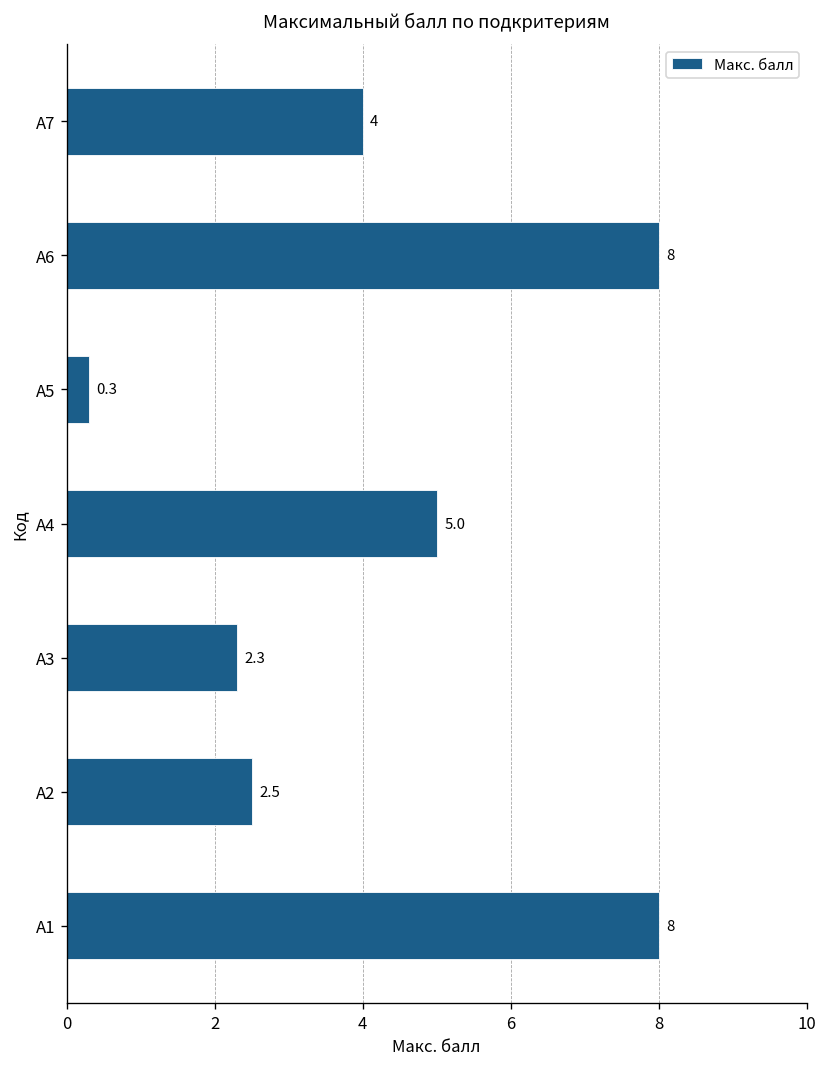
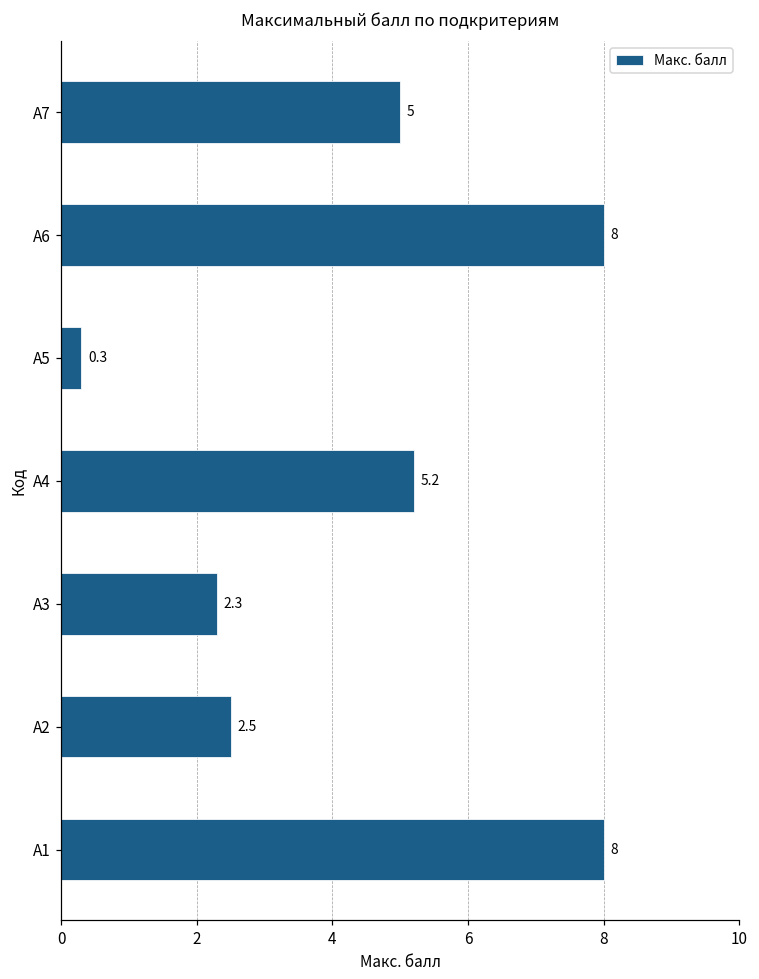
А7: 4 -> 5
А4: 5.0 -> 5.2
